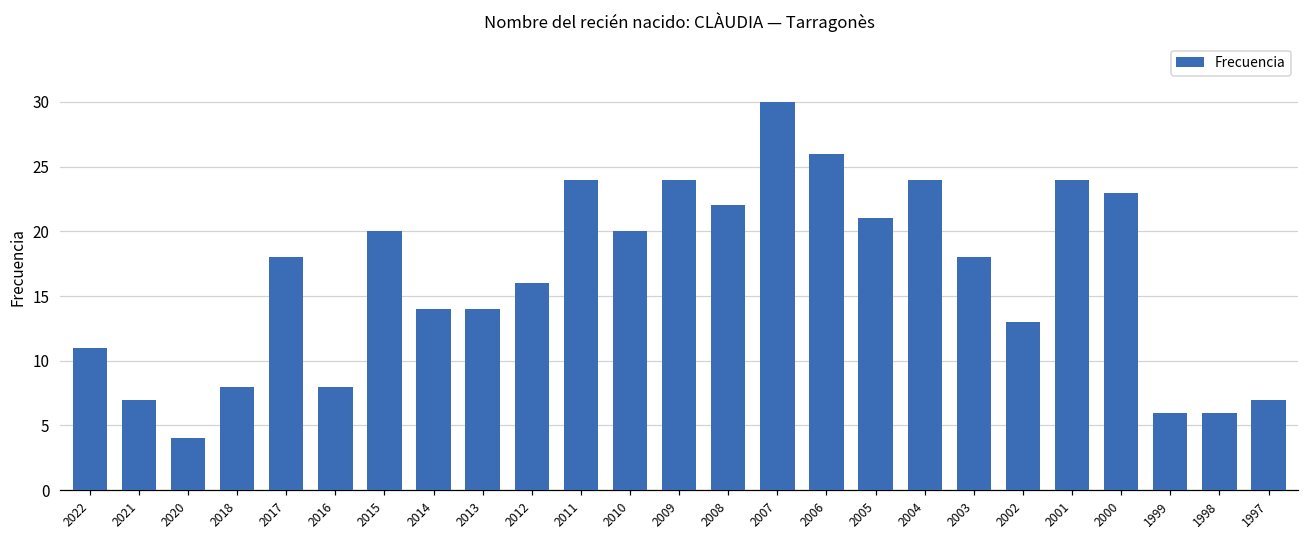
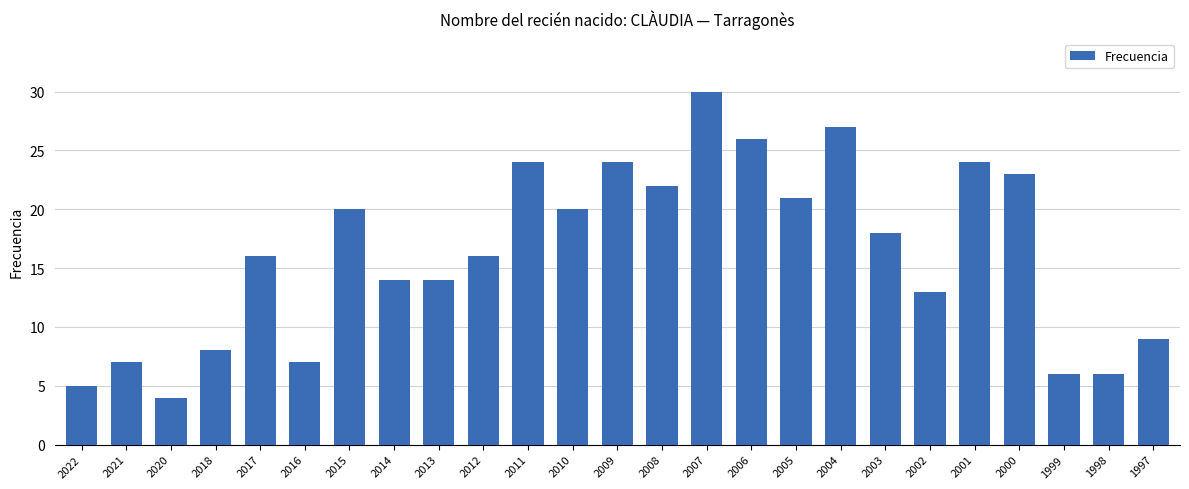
2022: 11 -> 5
2017: 18 -> 16
2016: 8 -> 7
2004: 24 -> 27
1997: 7 -> 9
